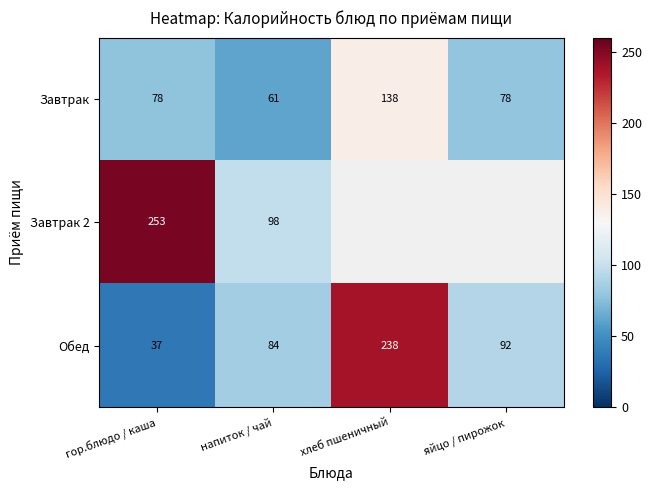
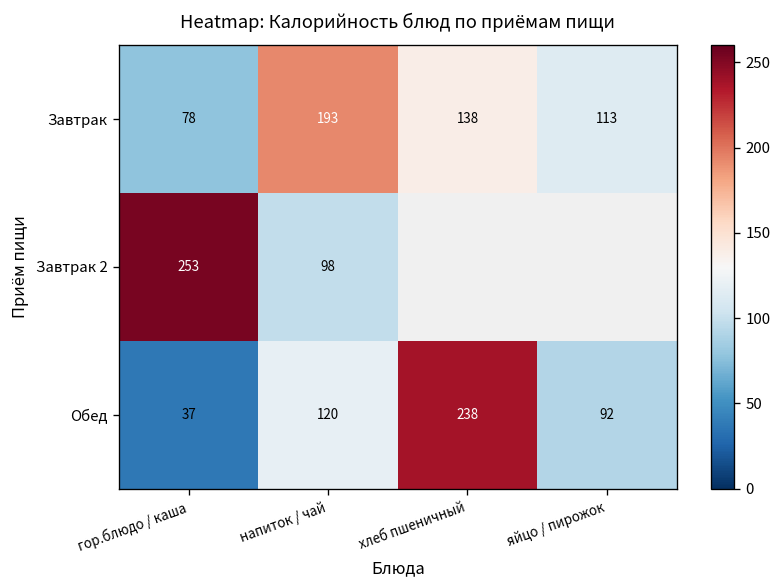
Завтрак, напиток / чай: 61 -> 193
Завтрак, яйцо / пирожок: 78 -> 113
Обед, напиток / чай: 84 -> 120
